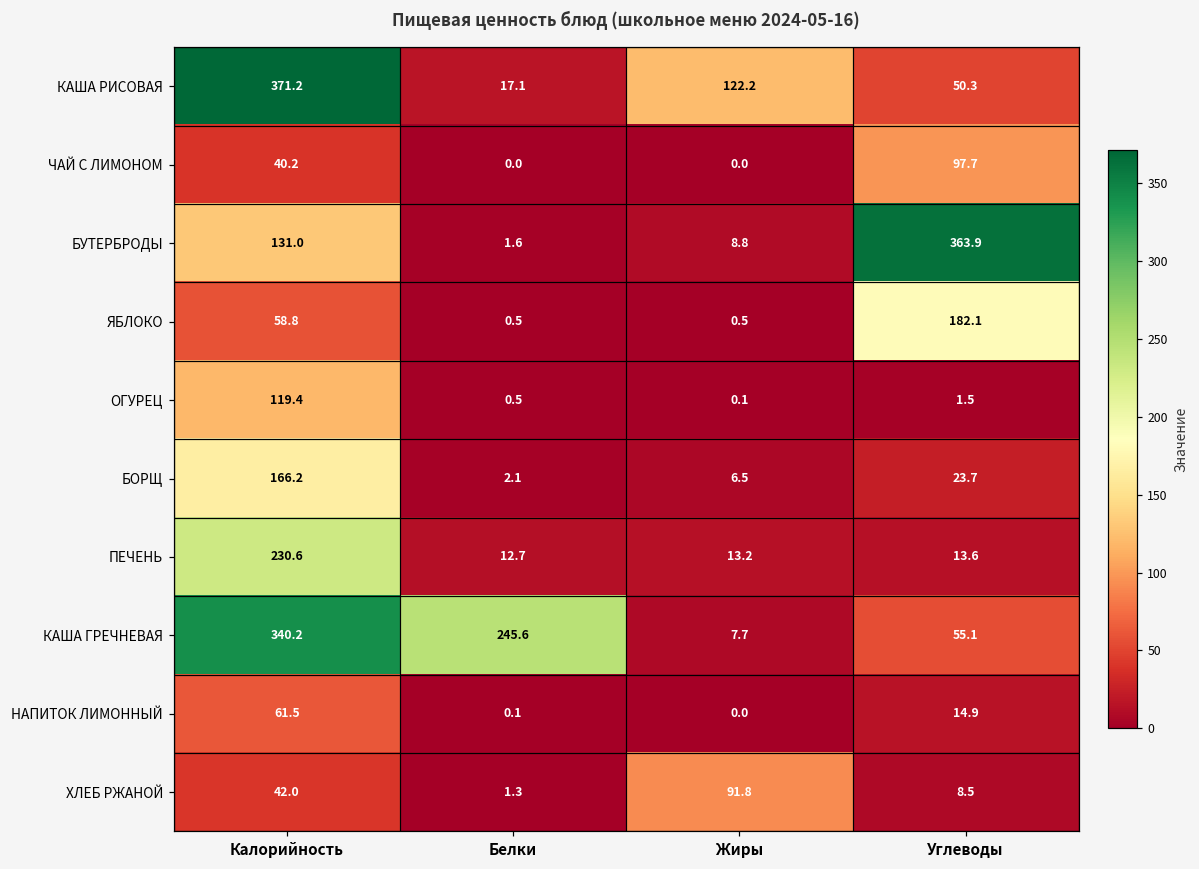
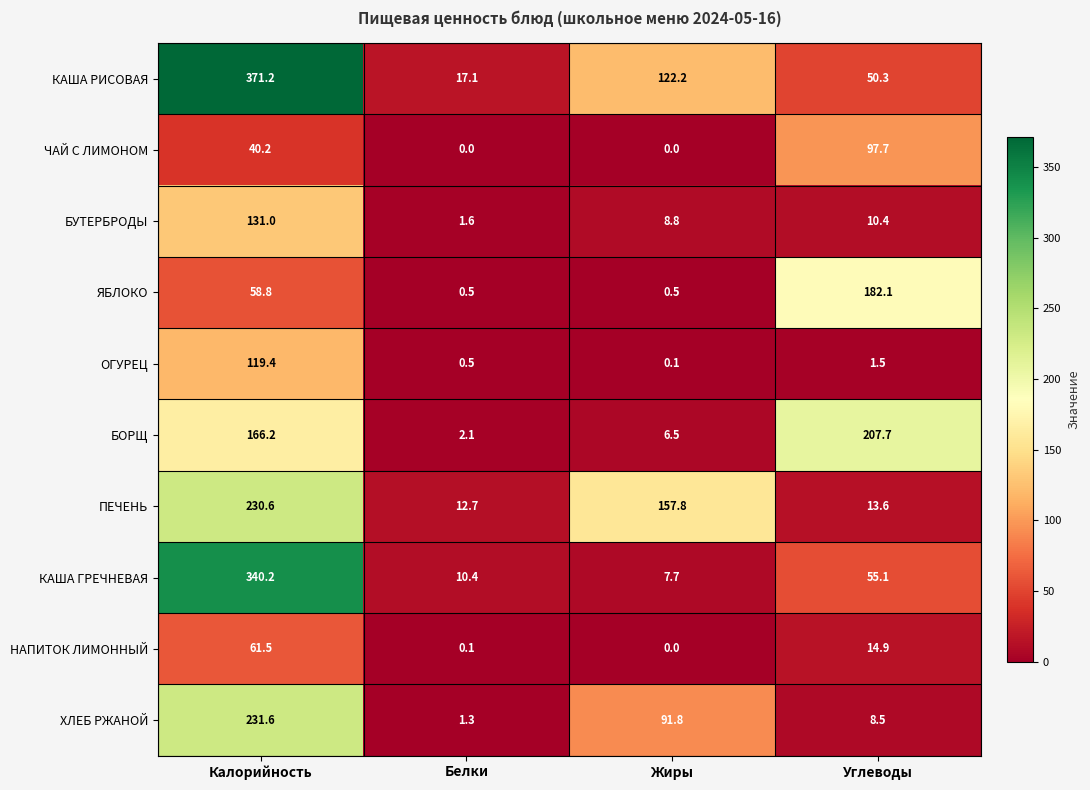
БУТЕРБРОДЫ, Углеводы: 363.9 -> 10.4
БОРЩ, Углеводы: 23.7 -> 207.7
ПЕЧЕНЬ, Жиры: 13.2 -> 157.8
КАША ГРЕЧНЕВАЯ, Белки: 245.6 -> 10.4
ХЛЕБ РЖАНОЙ, Калорийность: 42.0 -> 231.6
